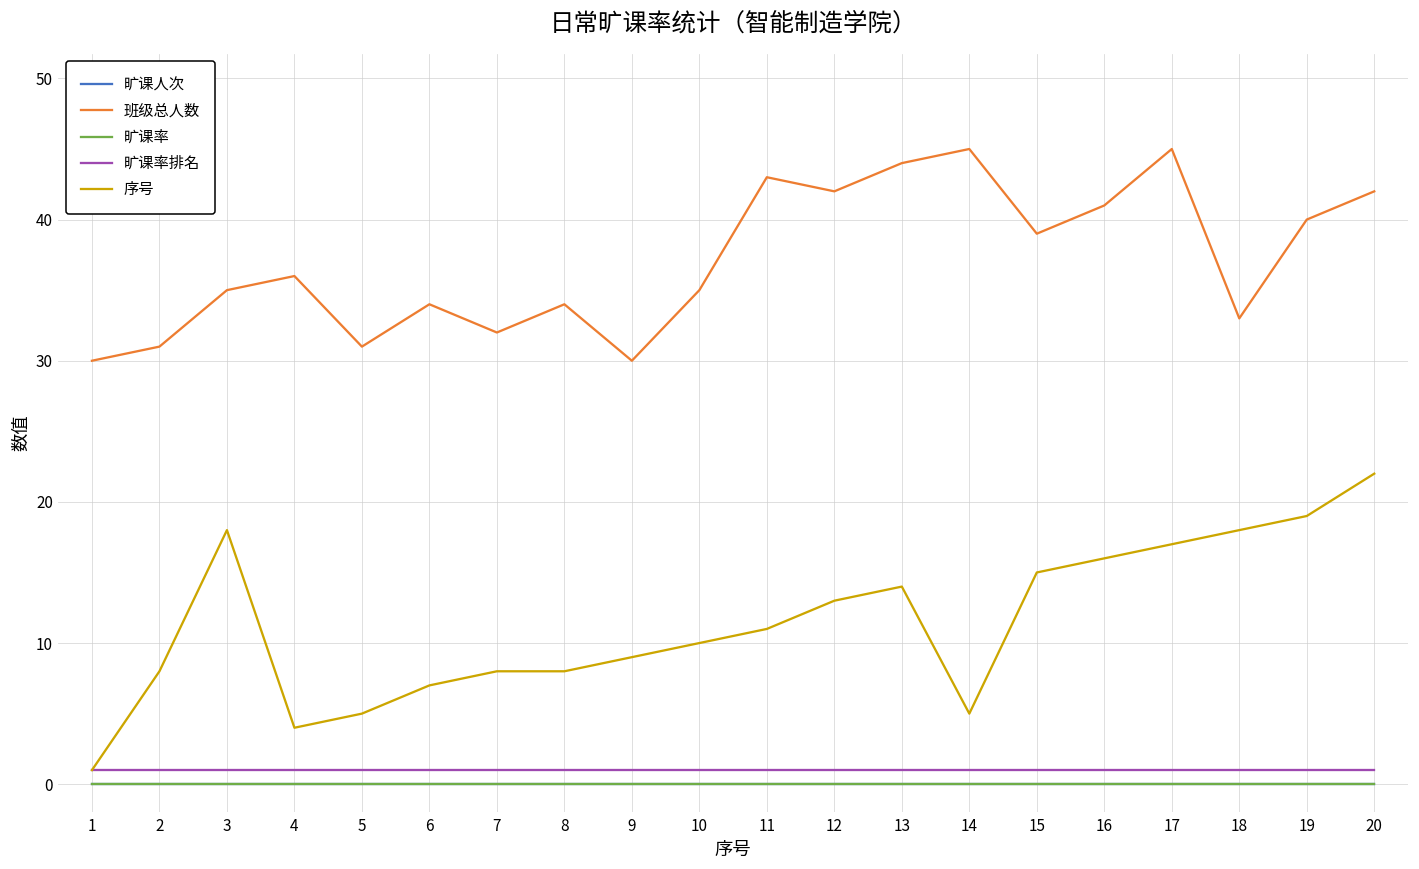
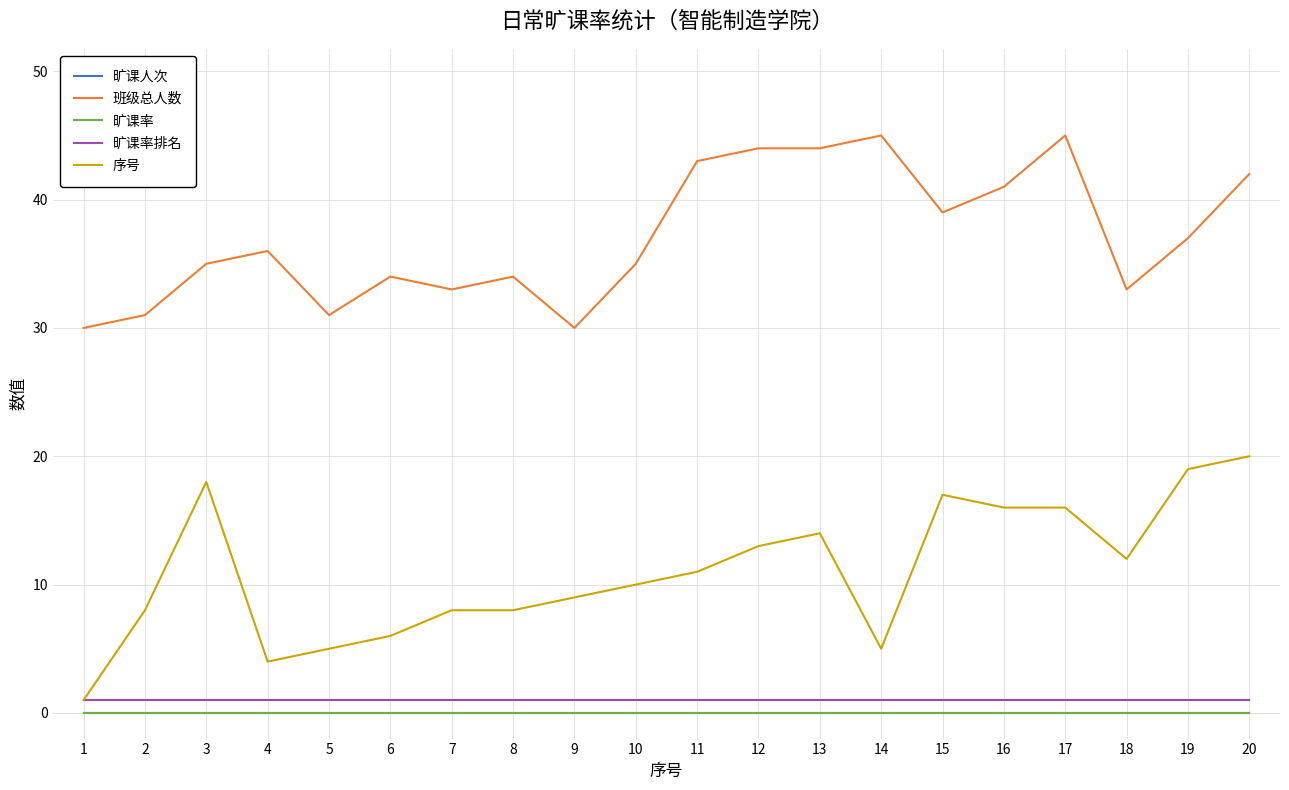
序号, 6: 7 -> 6
班级总人数, 7: 32 -> 33
班级总人数, 12: 42 -> 44
序号, 15: 15 -> 17
序号, 17: 17 -> 16
序号, 18: 18 -> 12
班级总人数, 19: 40 -> 37
序号, 20: 22 -> 20
